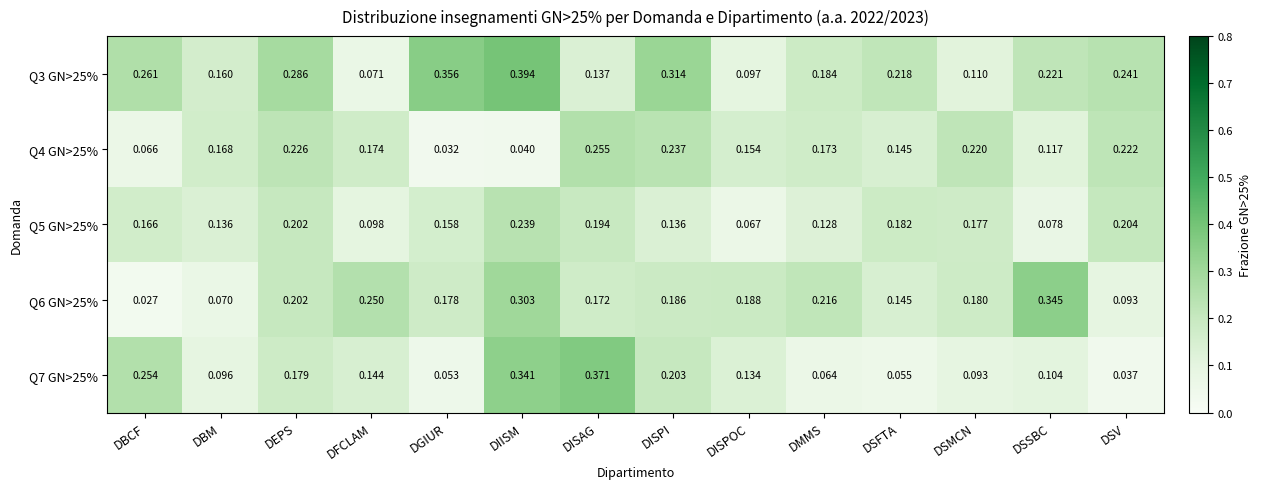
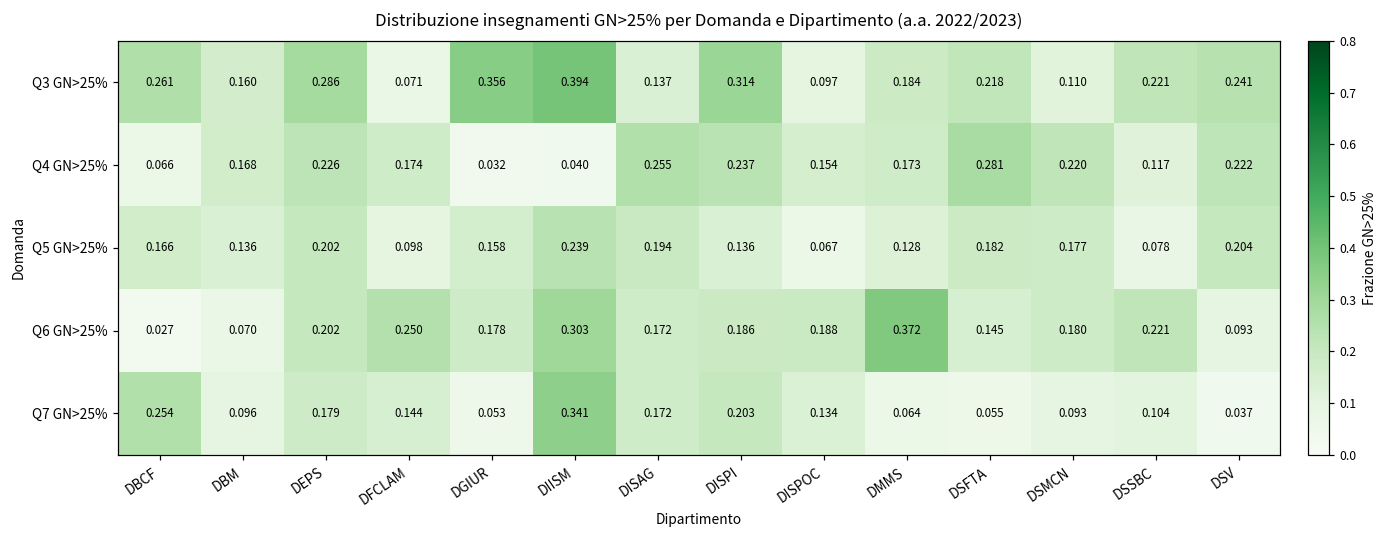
Q4 GN>25%, DSFTA: 0.145 -> 0.281
Q6 GN>25%, DMMS: 0.216 -> 0.372
Q6 GN>25%, DSSBC: 0.345 -> 0.221
Q7 GN>25%, DISAG: 0.371 -> 0.172
